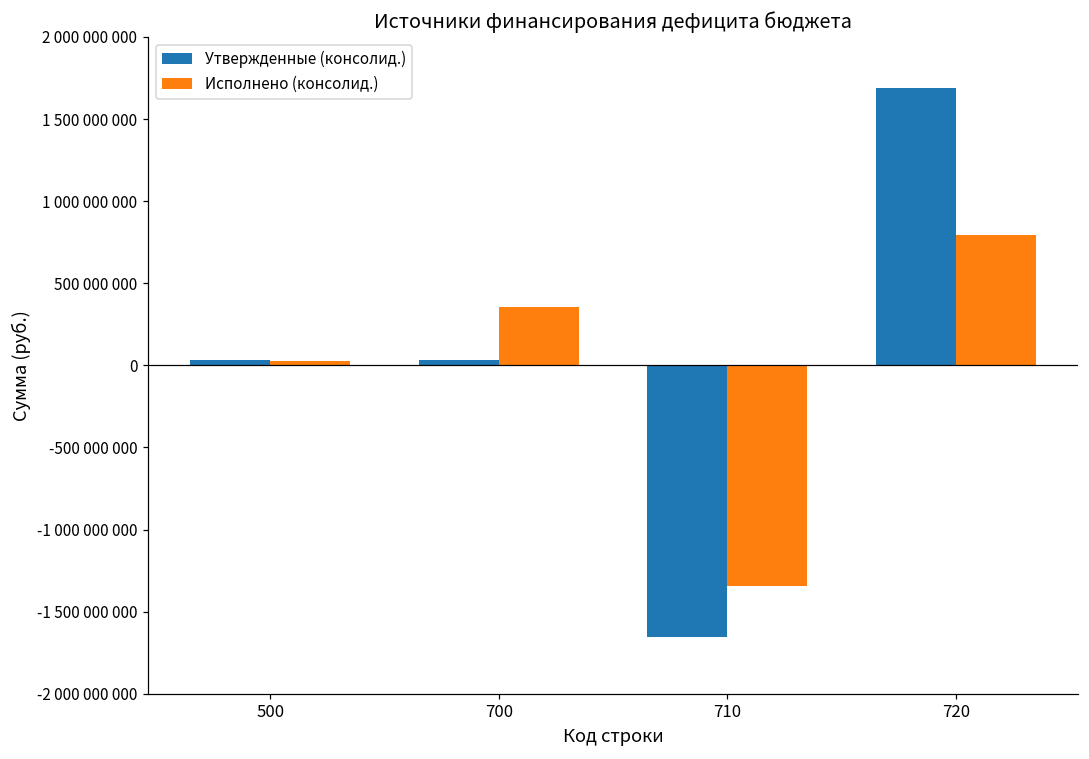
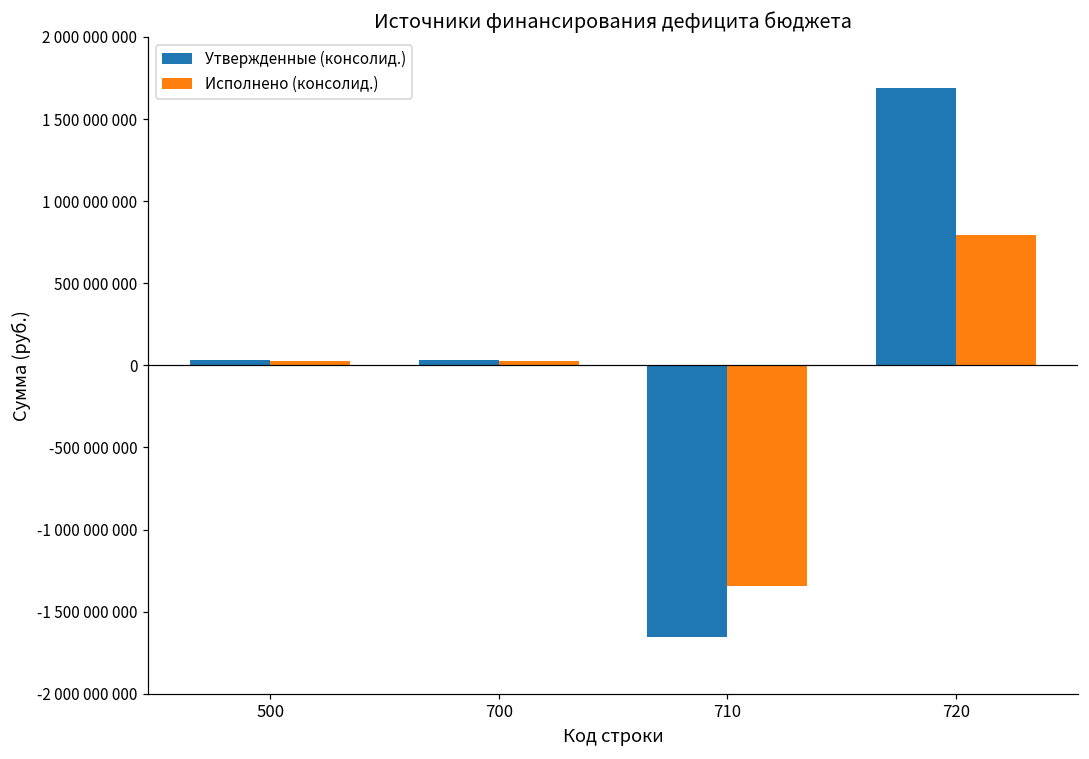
Исполнено (консолид.), 700: 350000000 -> 20000000
